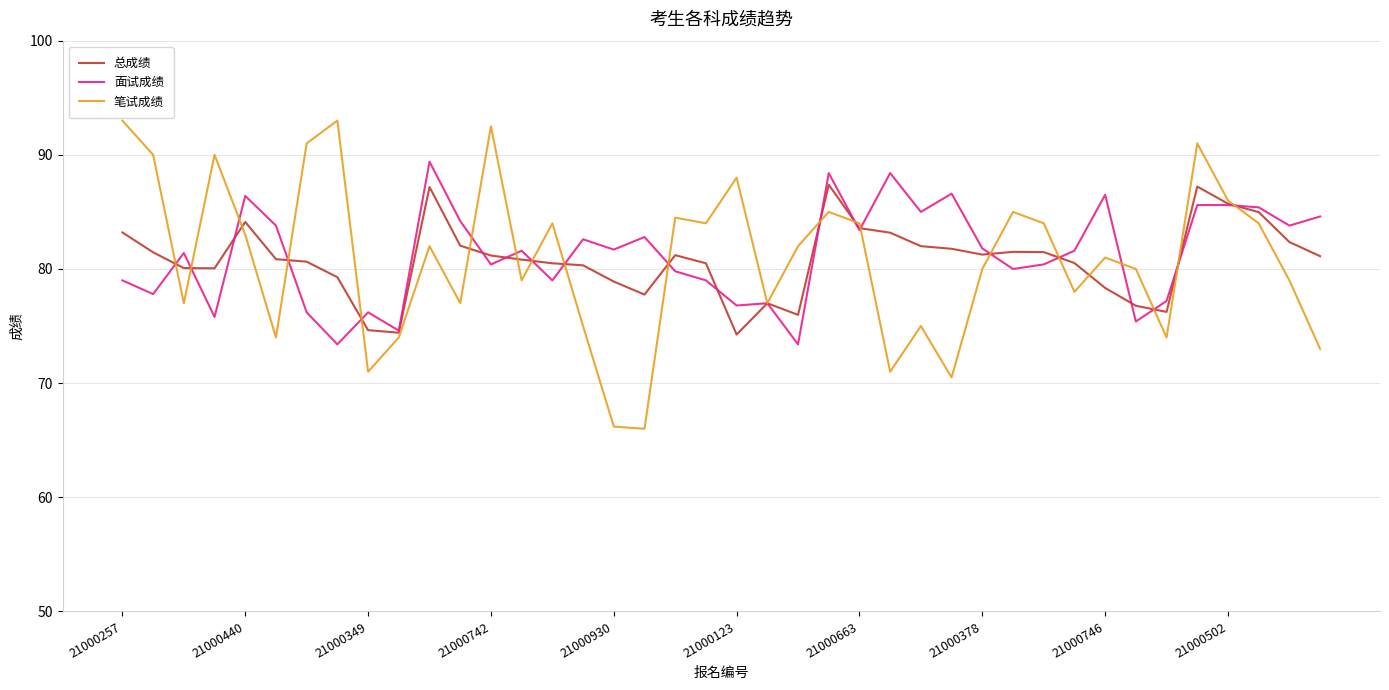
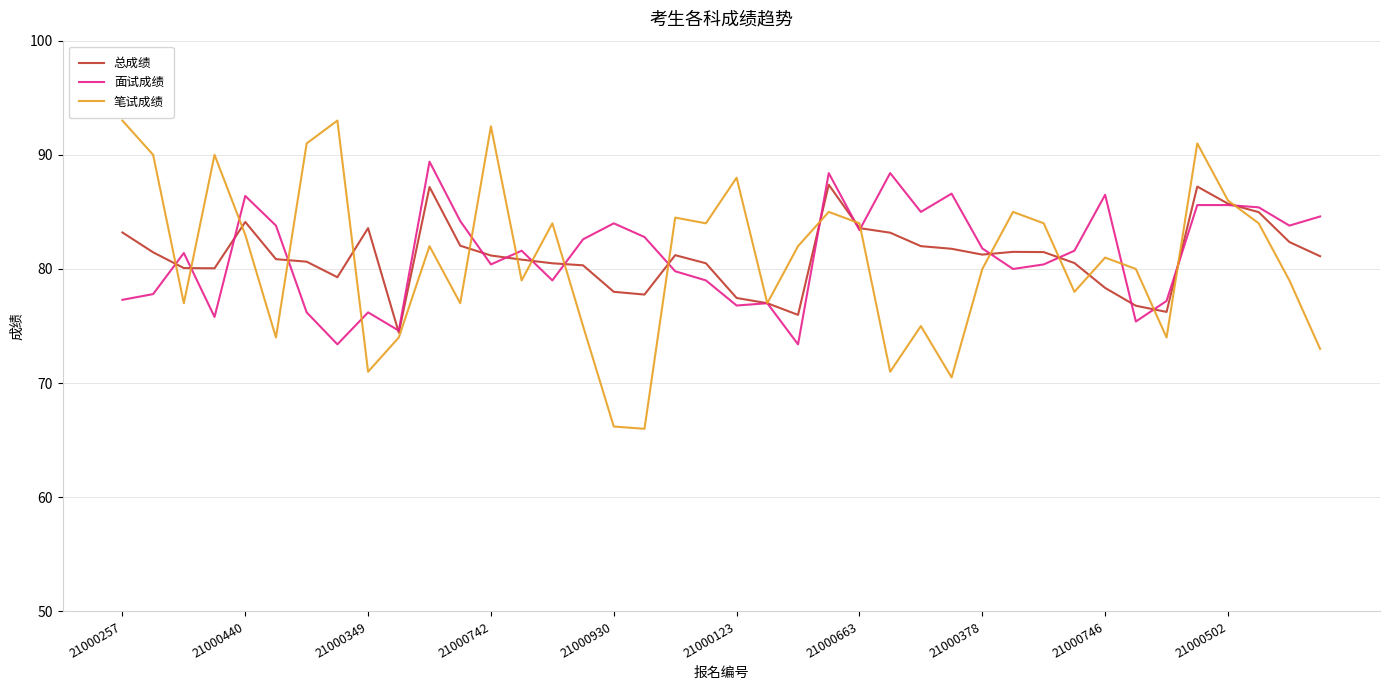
面试成绩, 21000257: 79.0 -> 77.3
总成绩, 21000349: 74.6 -> 83.6
总成绩, 21000930: 78.9 -> 78.0
面试成绩, 21000930: 81.7 -> 84.0
总成绩, 21000123: 74.3 -> 77.5
